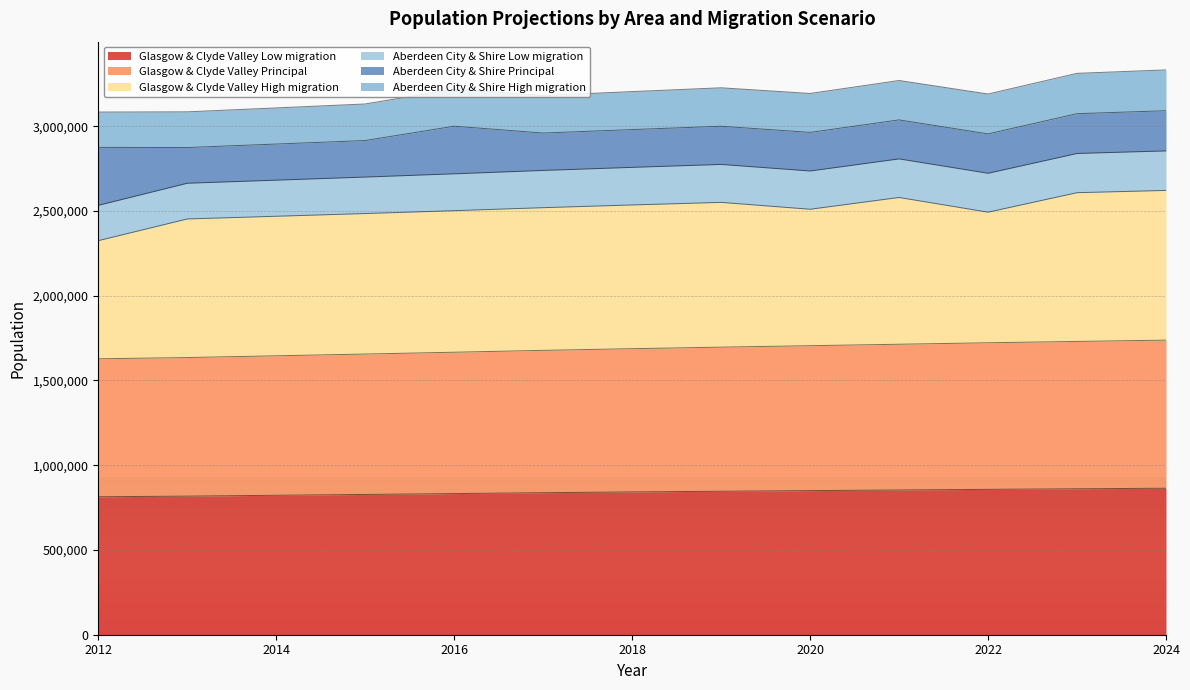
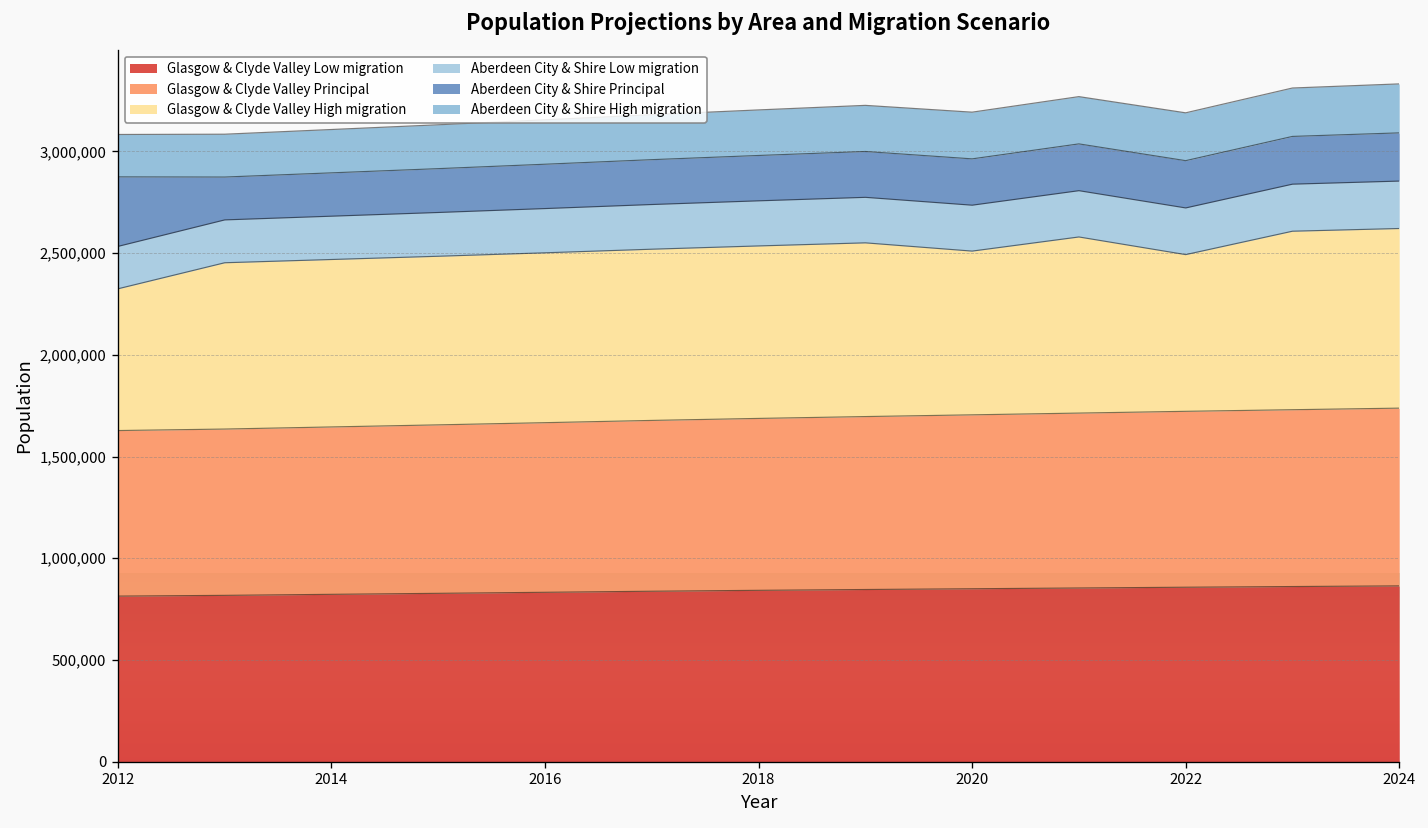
Aberdeen City & Shire Principal, 2016: 280,000 -> 220,000
